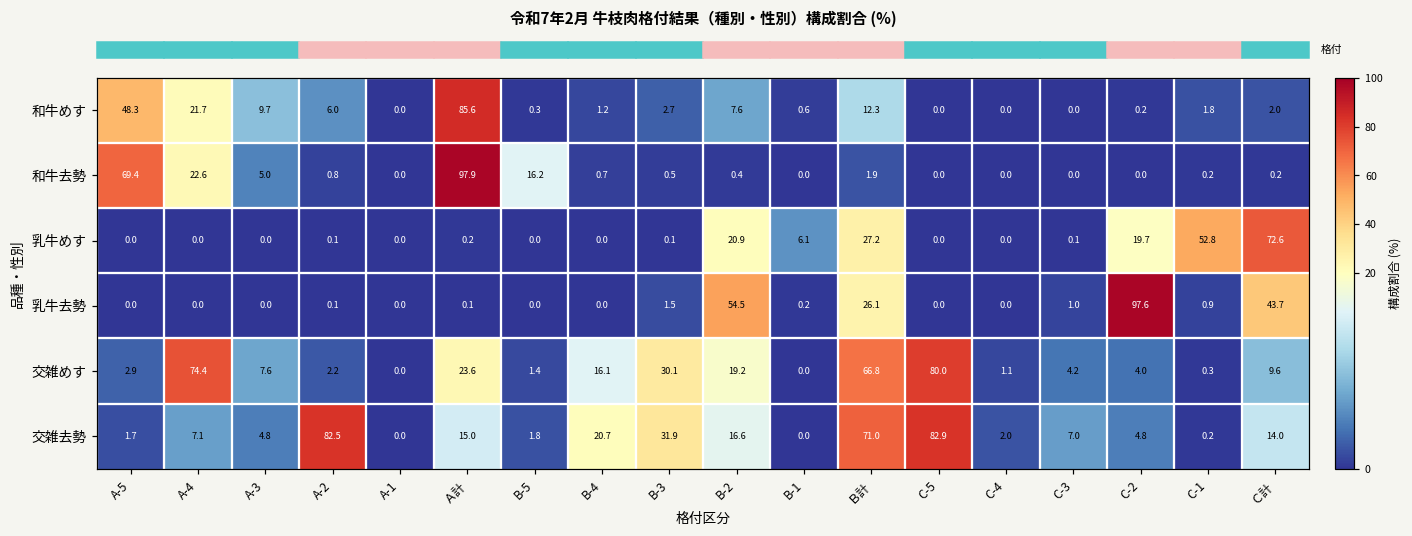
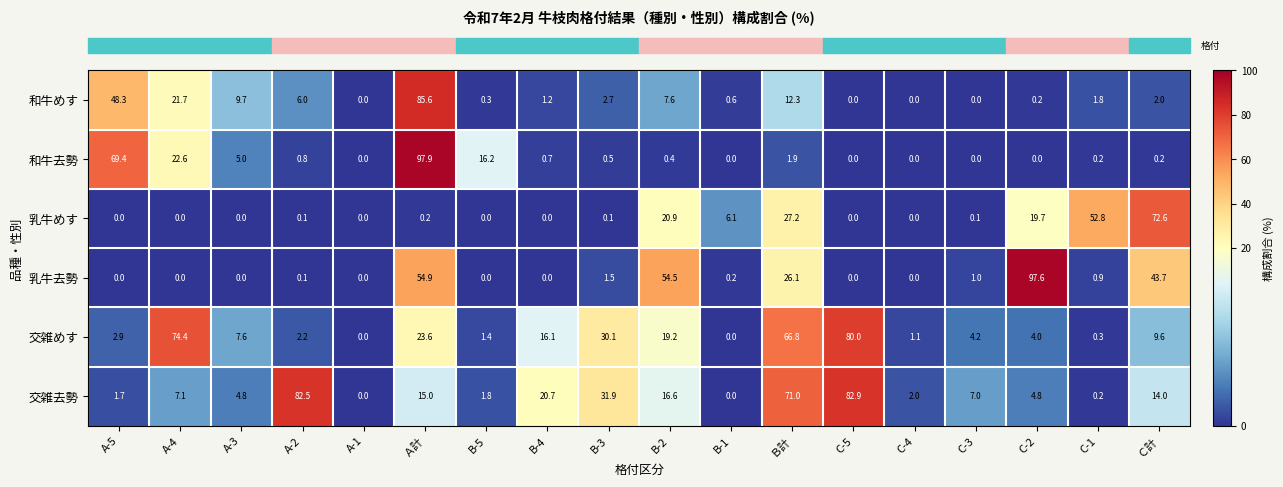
乳牛去勢, Ａ計: 0.1 -> 54.9
